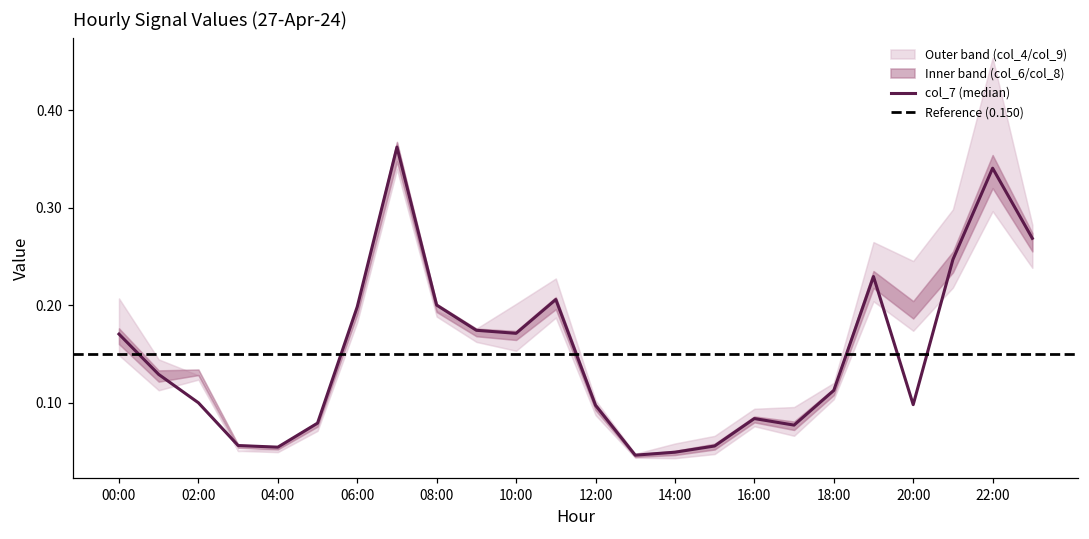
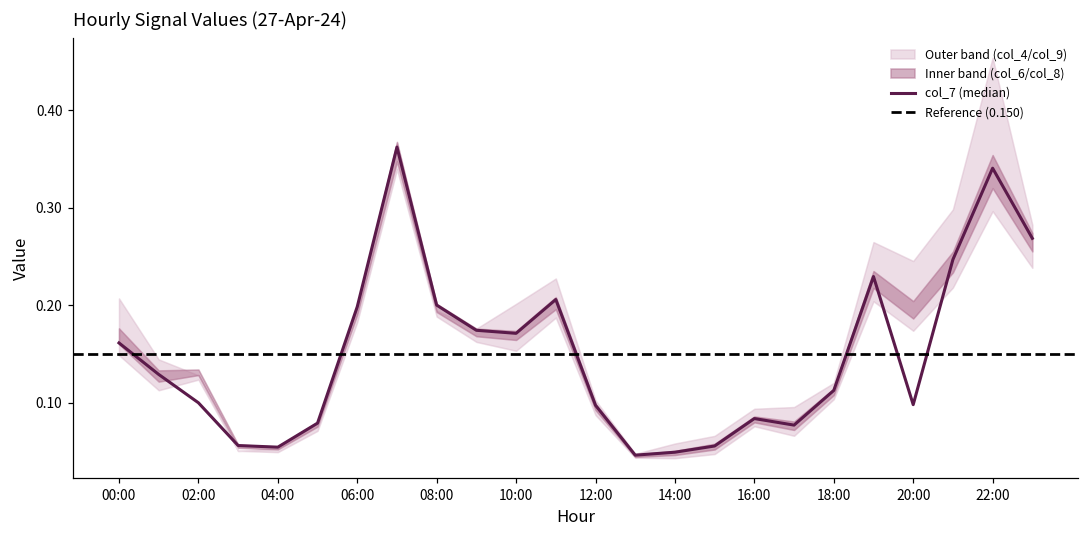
col_7 (median), 00:00: 0.17 -> 0.16
